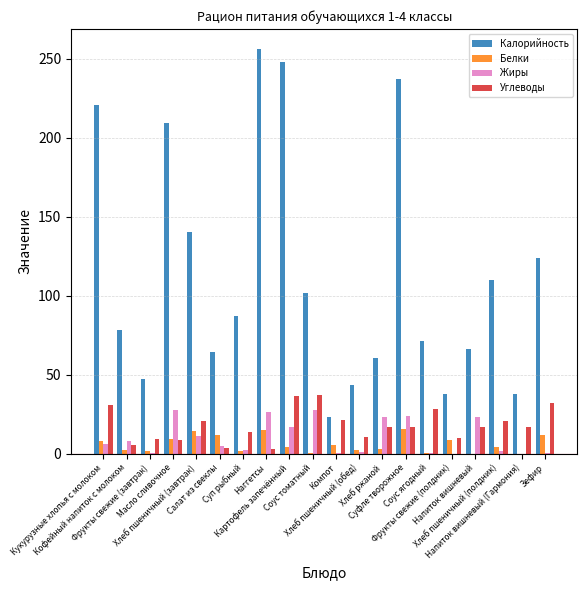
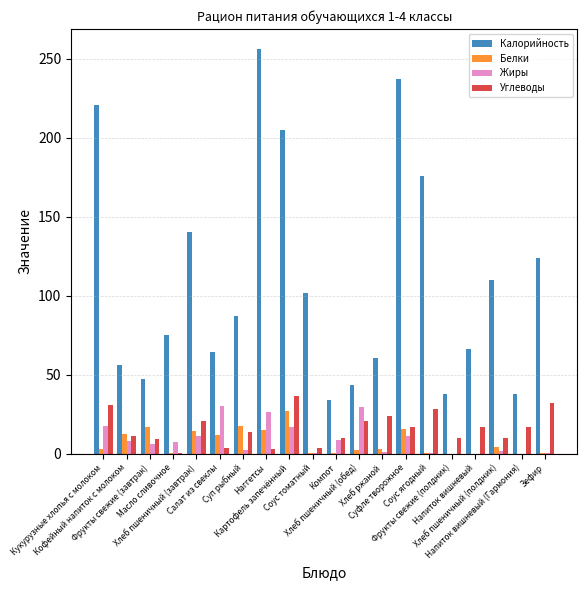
Белки, Кукурузные хлопья с молоком: 8 -> 3
Жиры, Кукурузные хлопья с молоком: 6 -> 18
Калорийность, Кофейный напиток с молоком: 78 -> 56
Белки, Кофейный напиток с молоком: 2 -> 12
Углеводы, Кофейный напиток с молоком: 6 -> 11
Белки, Фрукты свежие (завтрак): 2 -> 17
Жиры, Фрукты свежие (завтрак): 1 -> 6
Калорийность, Масло сливочное: 210 -> 75
Белки, Масло сливочное: 9 -> 0
Жиры, Масло сливочное: 27 -> 7
Углеводы, Масло сливочное: 9 -> 0
Жиры, Салат из свеклы: 5 -> 30
Белки, Суп рыбный: 2 -> 17
Калорийность, Картофель запечённый: 248 -> 205
Белки, Картофель запечённый: 4 -> 27
Жиры, Соус томатный: 28 -> 0
Углеводы, Соус томатный: 37 -> 4
Калорийность, Компот: 23 -> 34
Белки, Компот: 5 -> 0
Жиры, Компот: 0 -> 8
Углеводы, Компот: 21 -> 10
Жиры, Хлеб пшеничный (обед): 1 -> 29
Углеводы, Хлеб пшеничный (обед): 10 -> 20
Жиры, Хлеб ржаной: 23 -> 1
Углеводы, Хлеб ржаной: 17 -> 24
Жиры, Суфле творожное: 24 -> 11
Калорийность, Соус ягодный: 71 -> 176
Белки, Фрукты свежие (полдник): 9 -> 0
Жиры, Напиток вишневый: 23 -> 0
Углеводы, Хлеб пшеничный (полдник): 20 -> 10
Белки, Зефир: 11 -> 0
